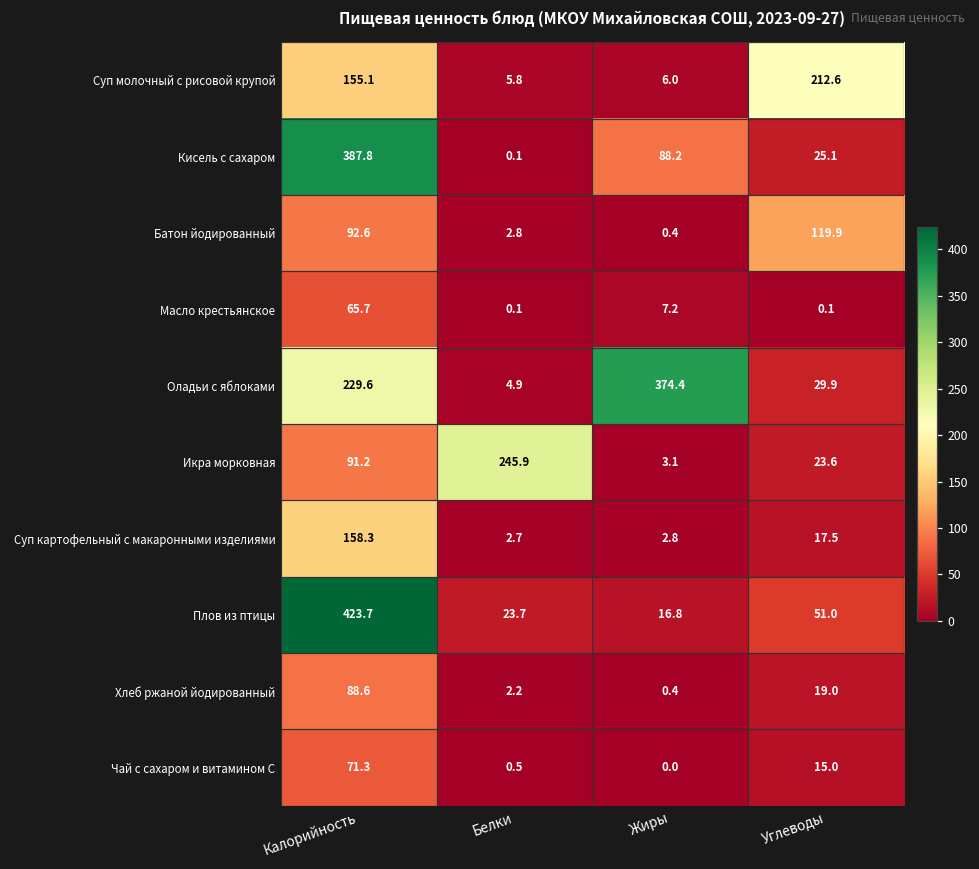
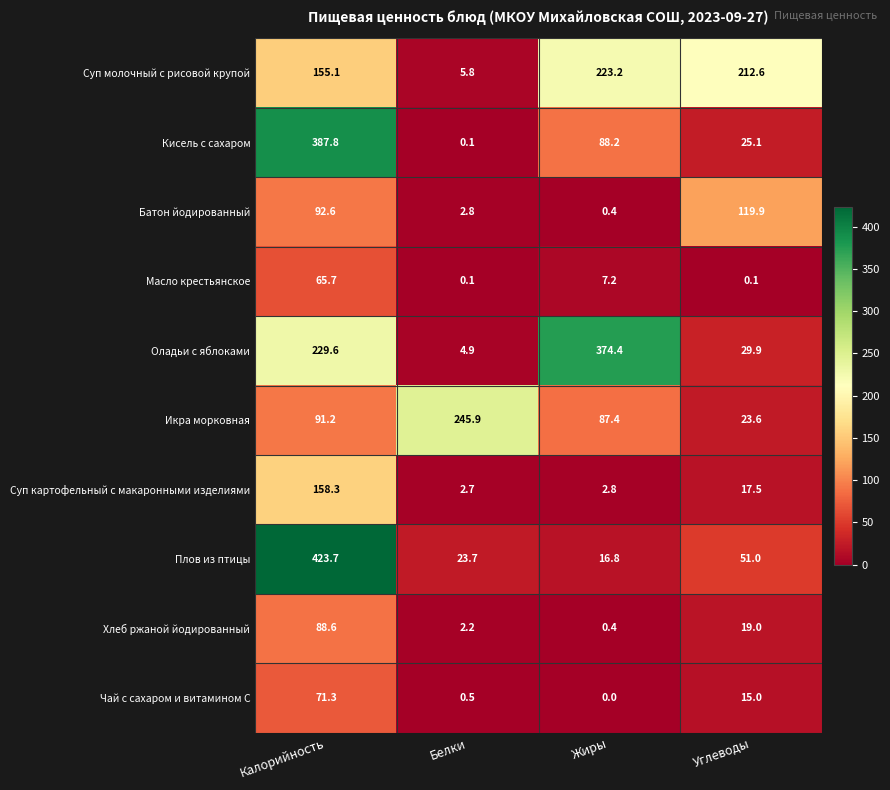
Суп молочный с рисовой крупой, Жиры: 6.0 -> 223.2
Икра морковная, Жиры: 3.1 -> 87.4
